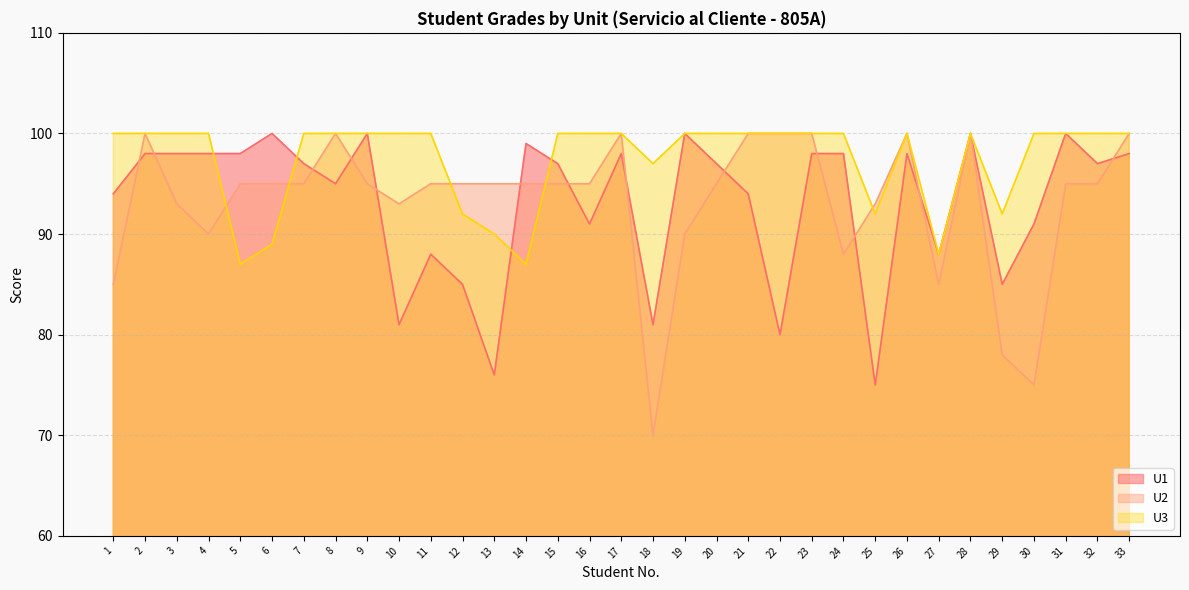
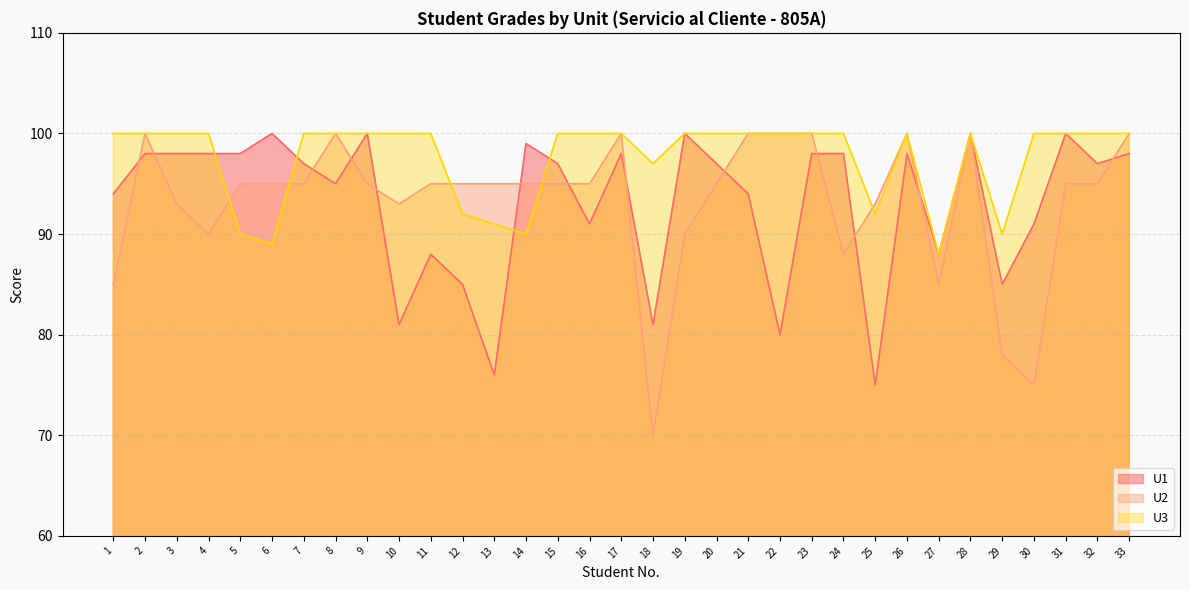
U3, 5: 87 -> 90
U3, 13: 90 -> 91
U3, 14: 87 -> 90
U3, 29: 92 -> 90
